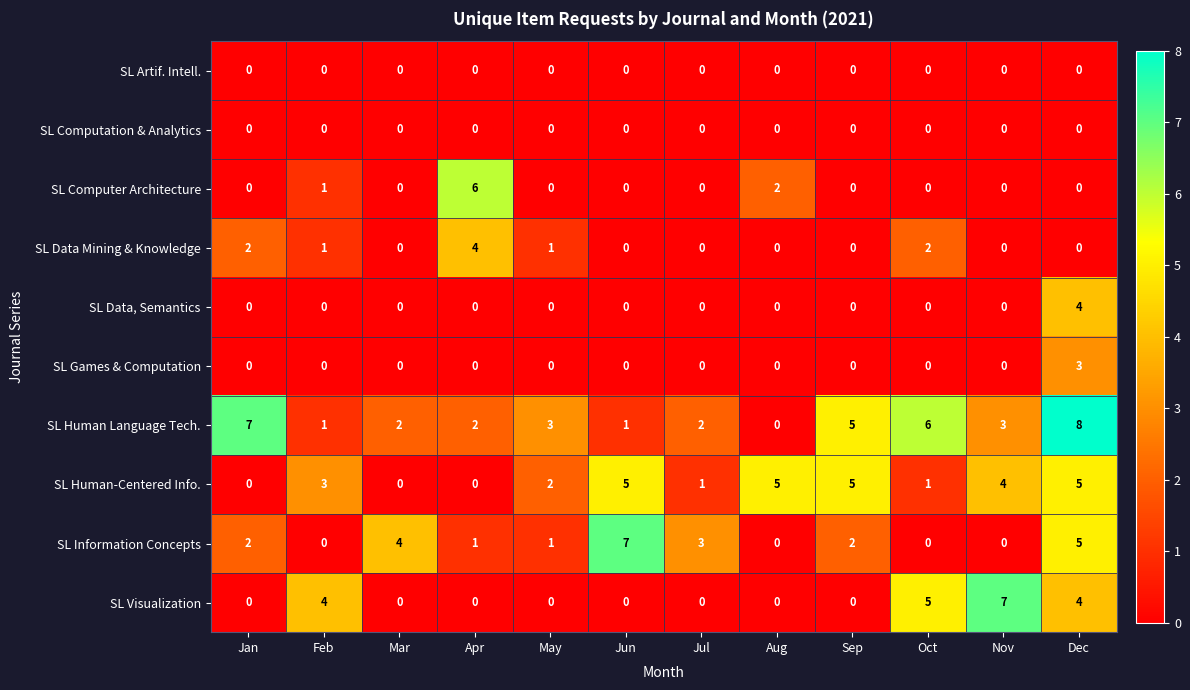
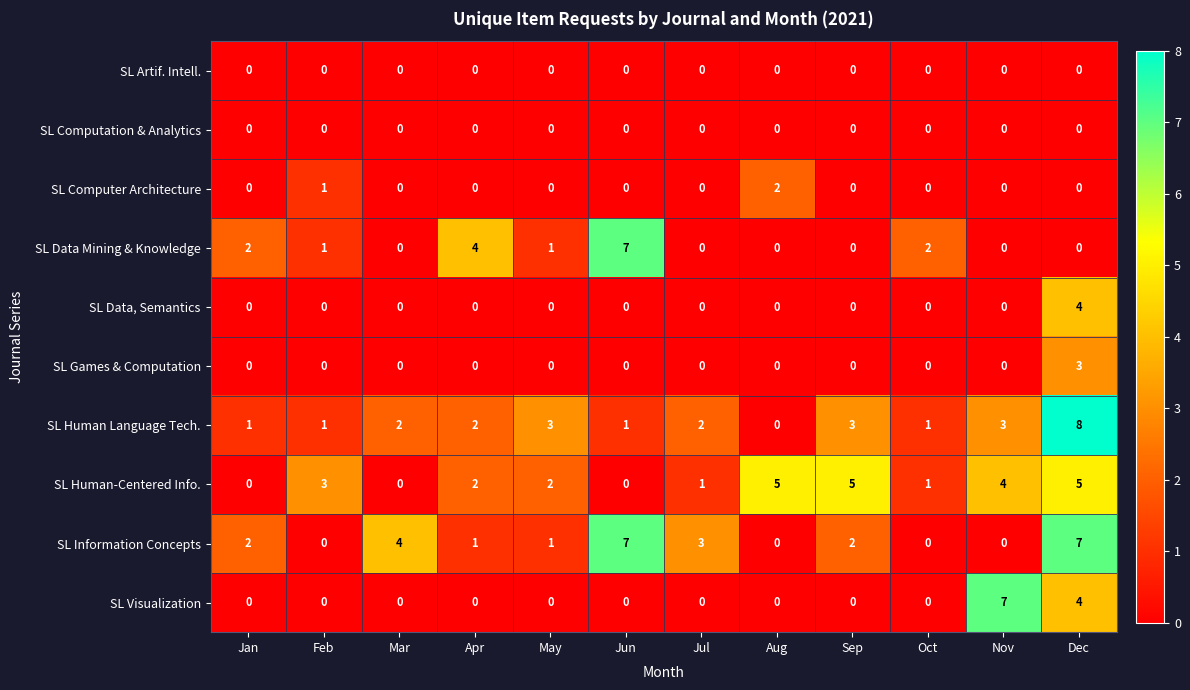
SL Computer Architecture, Apr: 6 -> 0
SL Data Mining & Knowledge, Jun: 0 -> 7
SL Human Language Tech., Jan: 7 -> 1
SL Human Language Tech., Sep: 5 -> 3
SL Human Language Tech., Oct: 6 -> 1
SL Human-Centered Info., Apr: 0 -> 2
SL Human-Centered Info., Jun: 5 -> 0
SL Information Concepts, Dec: 5 -> 7
SL Visualization, Feb: 4 -> 0
SL Visualization, Oct: 5 -> 0
